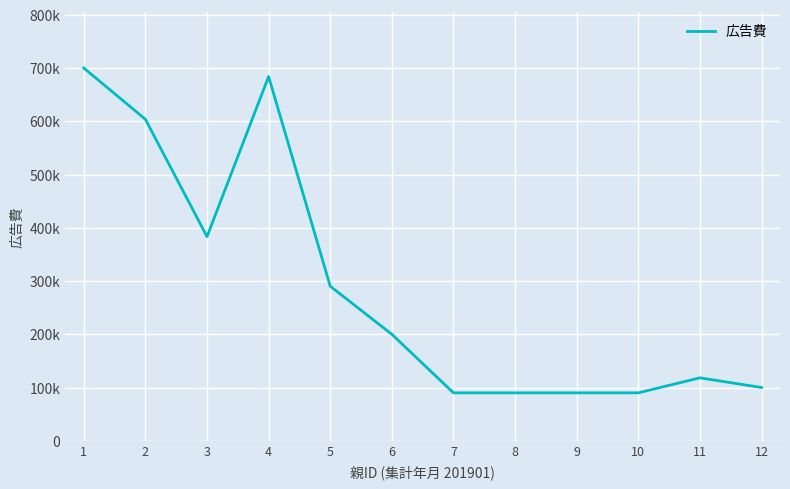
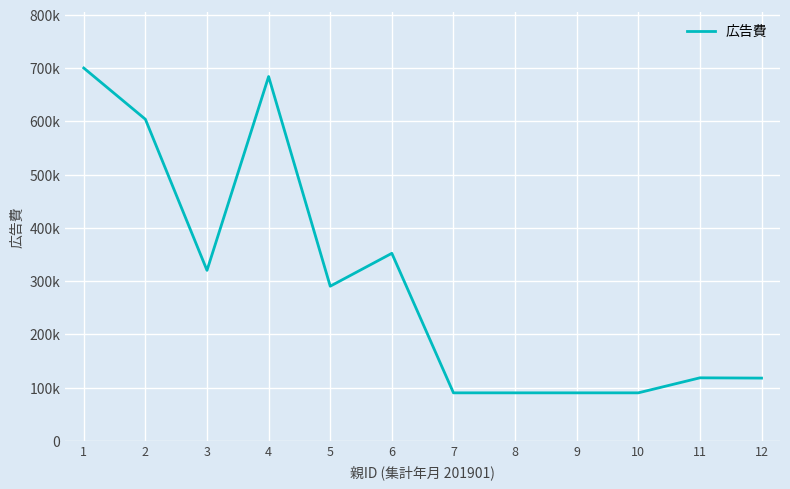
3: 380000 -> 320000
6: 200000 -> 350000
12: 100000 -> 120000
